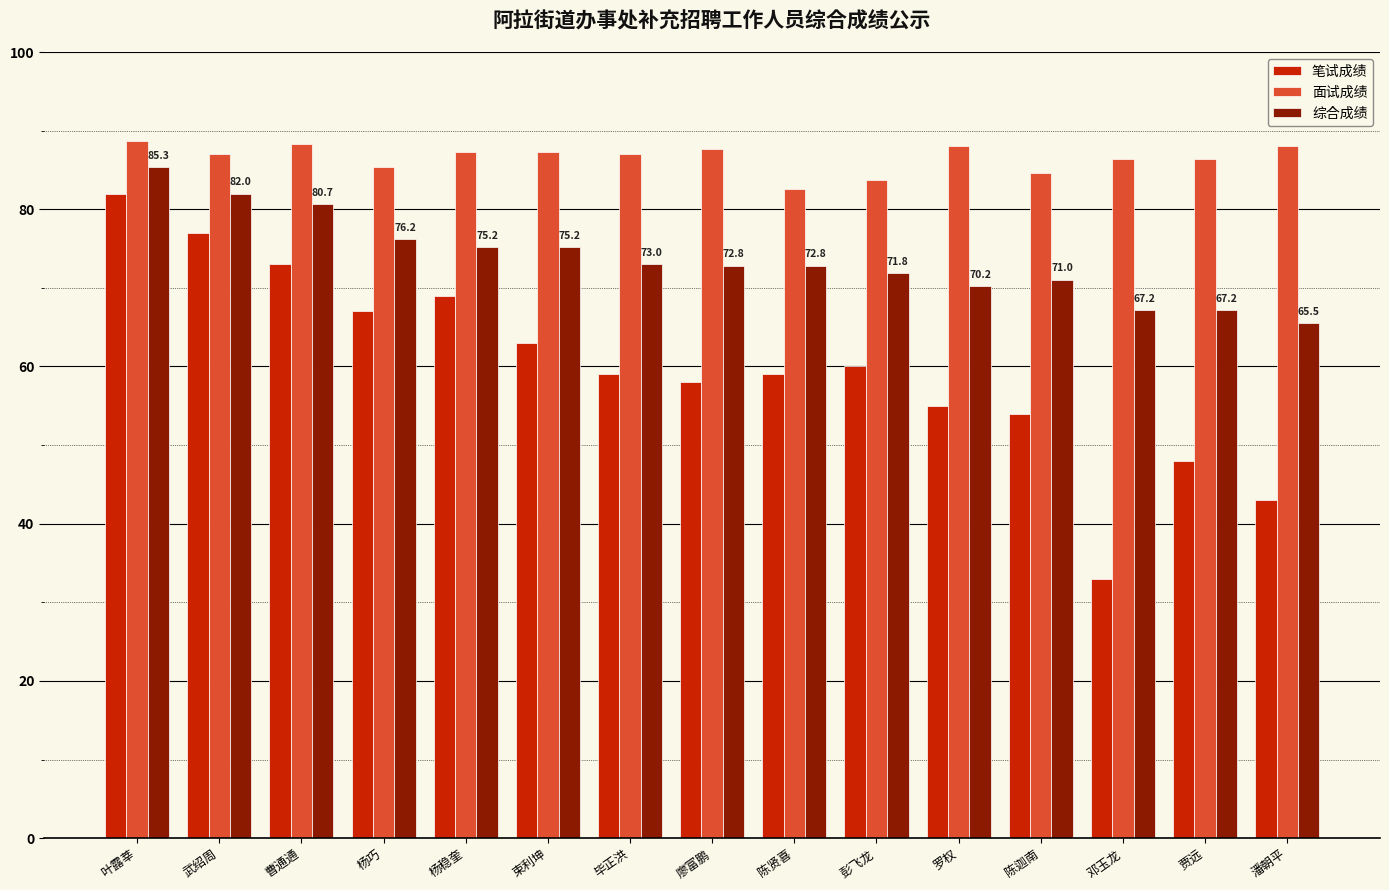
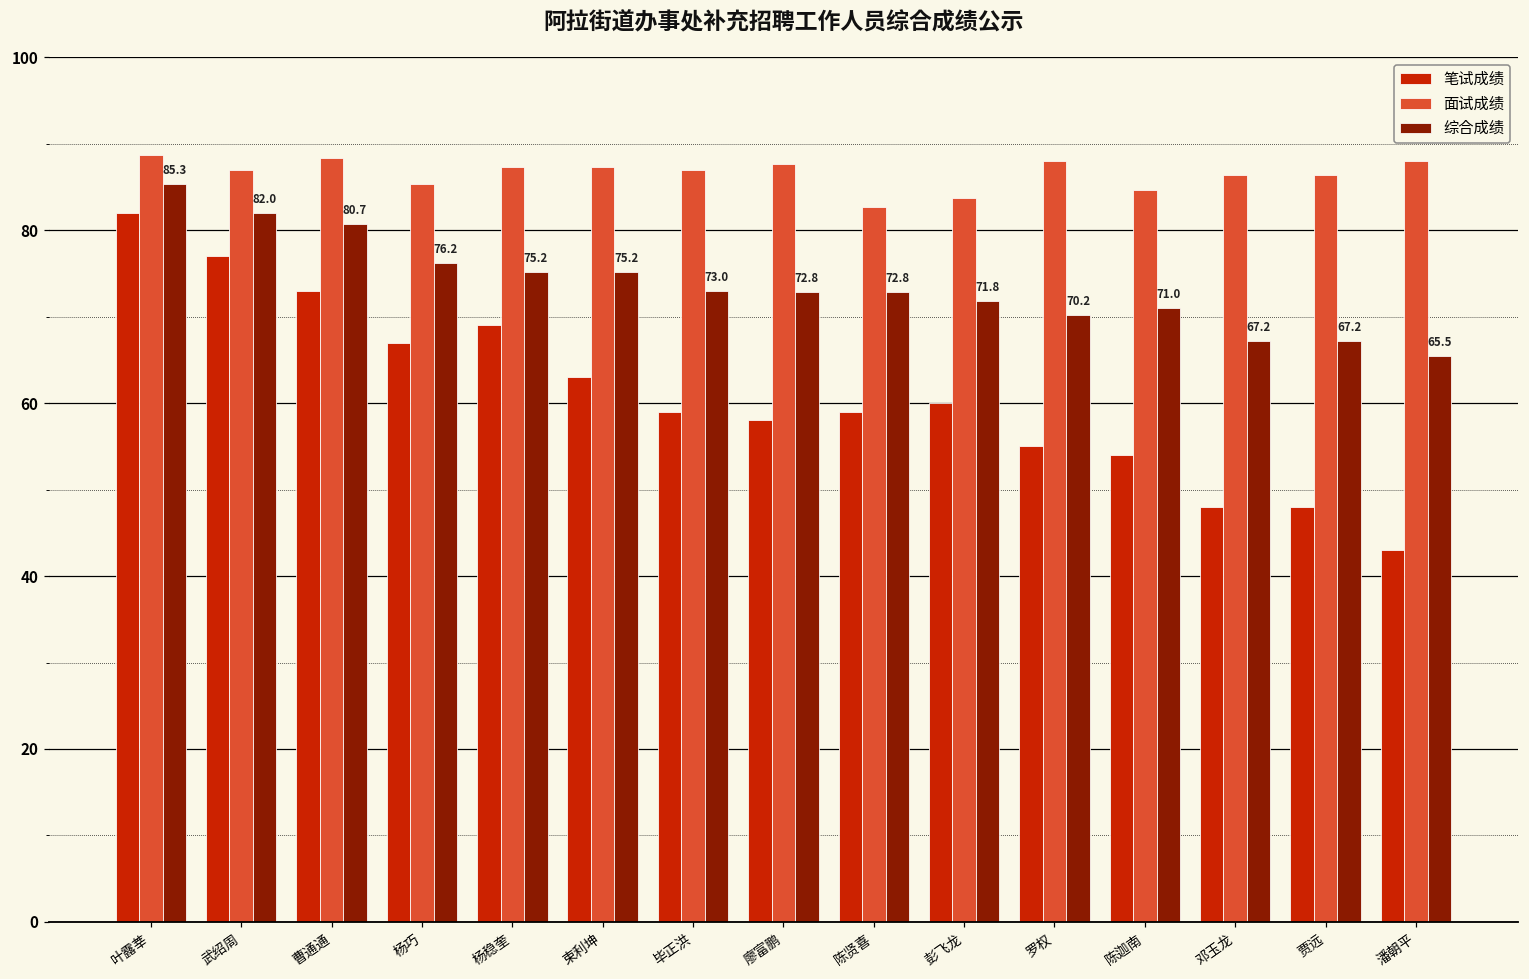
笔试成绩, 邓玉龙: 33 -> 48
